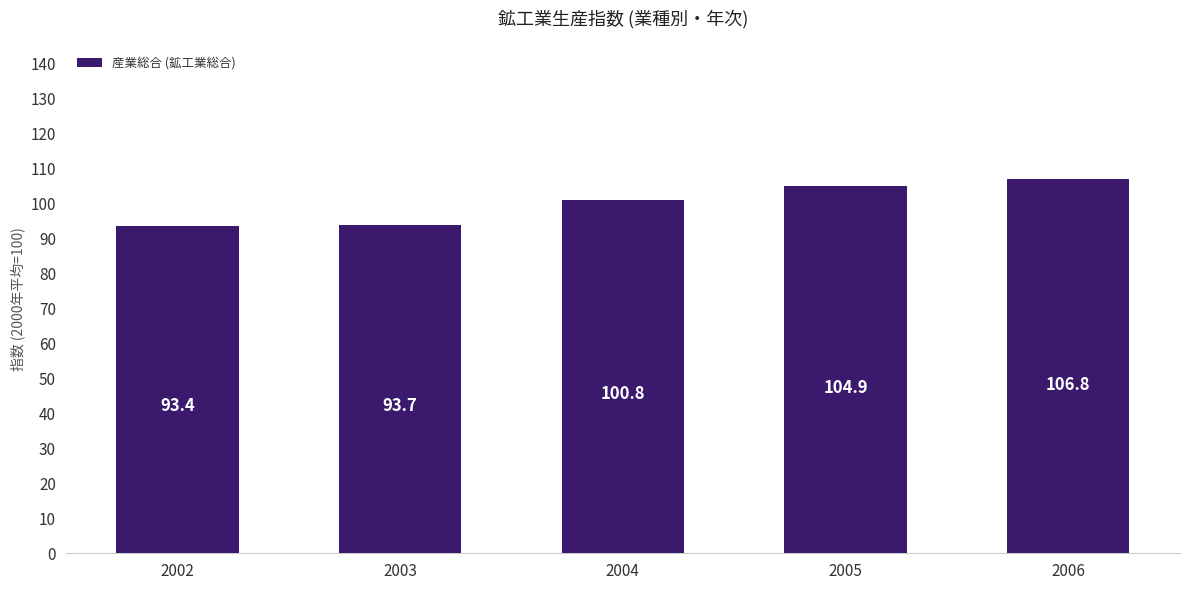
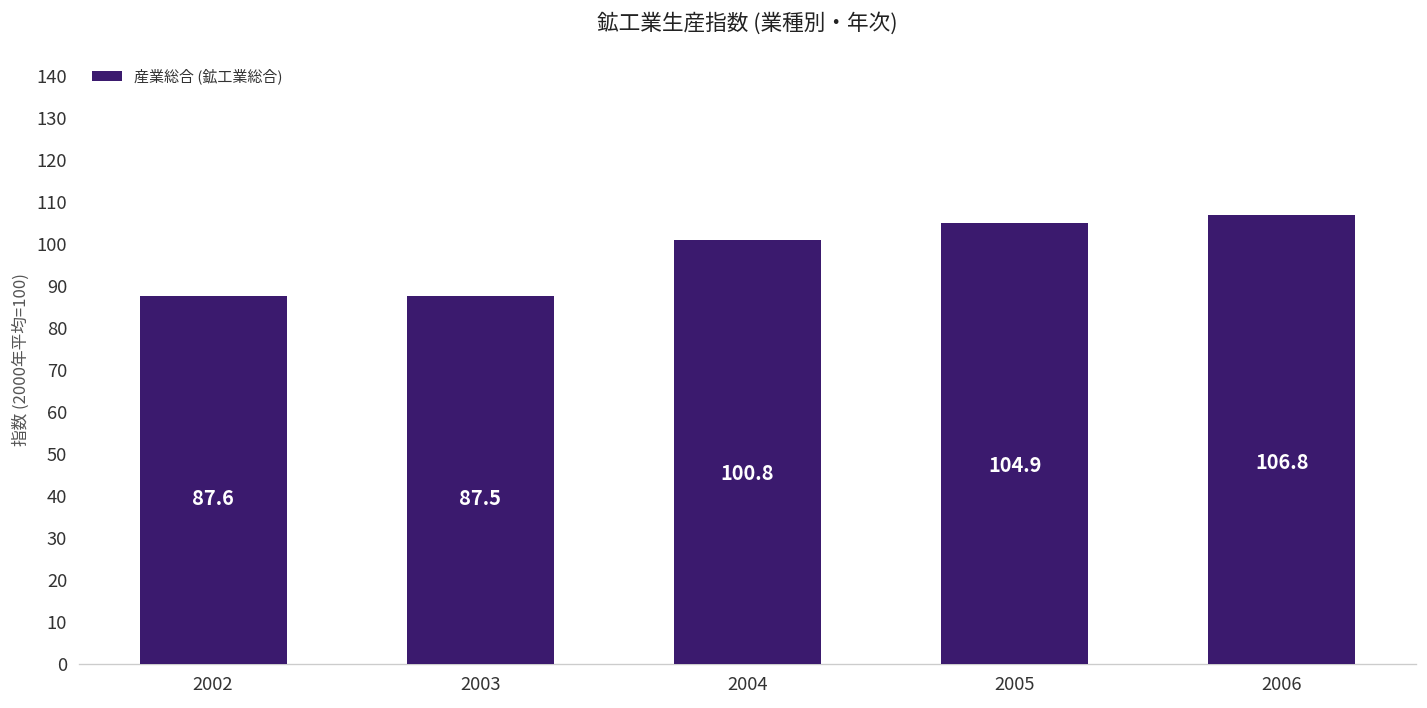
2002: 93.4 -> 87.6
2003: 93.7 -> 87.5
